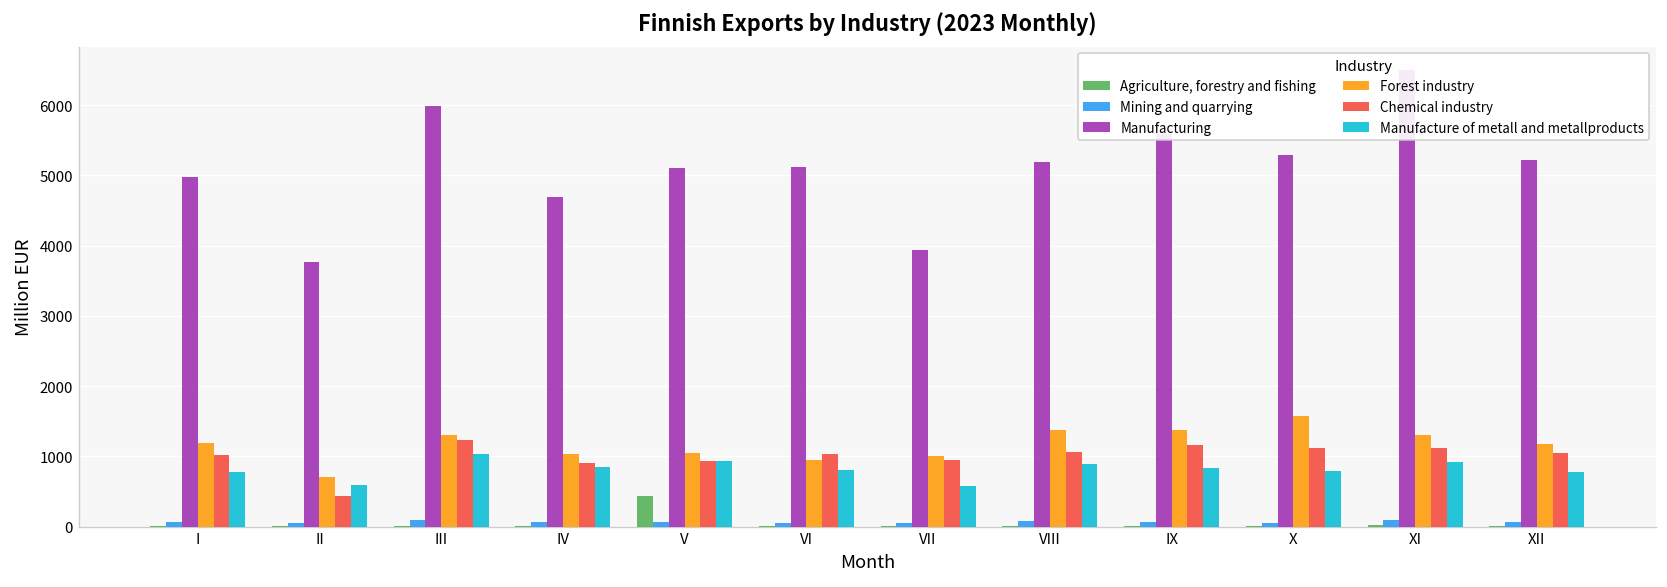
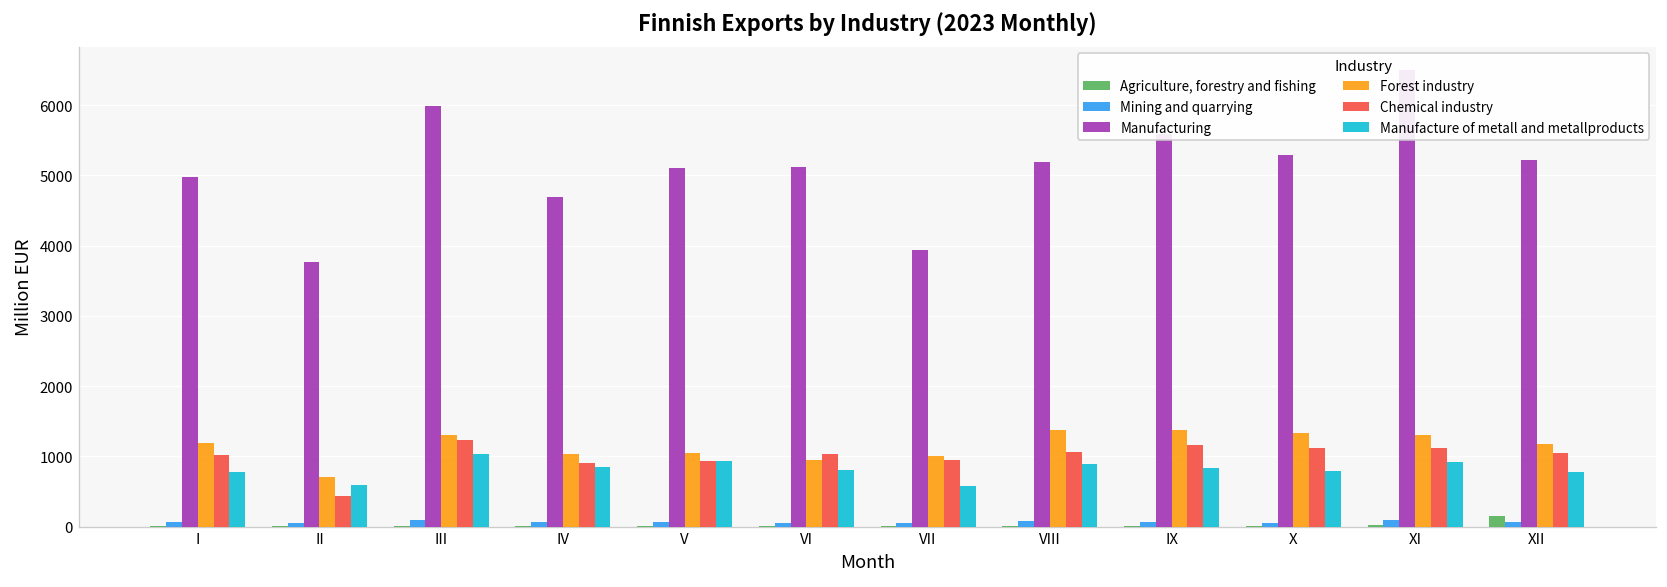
Agriculture, forestry and fishing, V: 400 -> 0
Forest industry, X: 1600 -> 1300
Agriculture, forestry and fishing, XII: 0 -> 200
